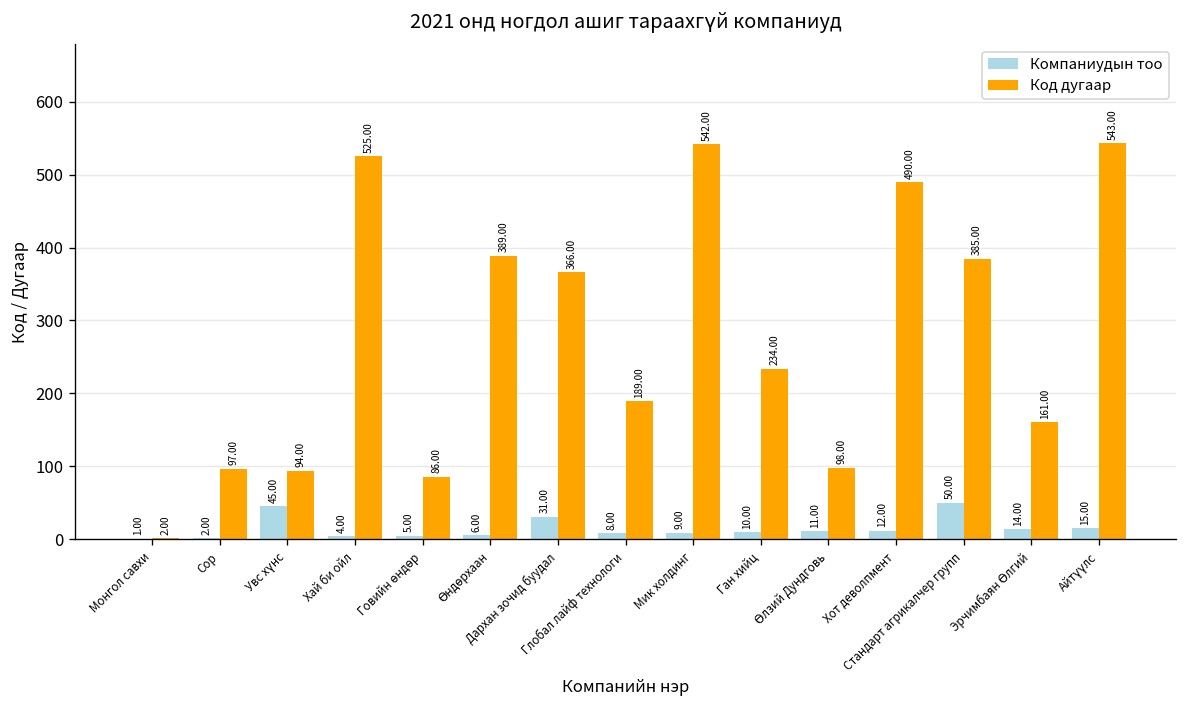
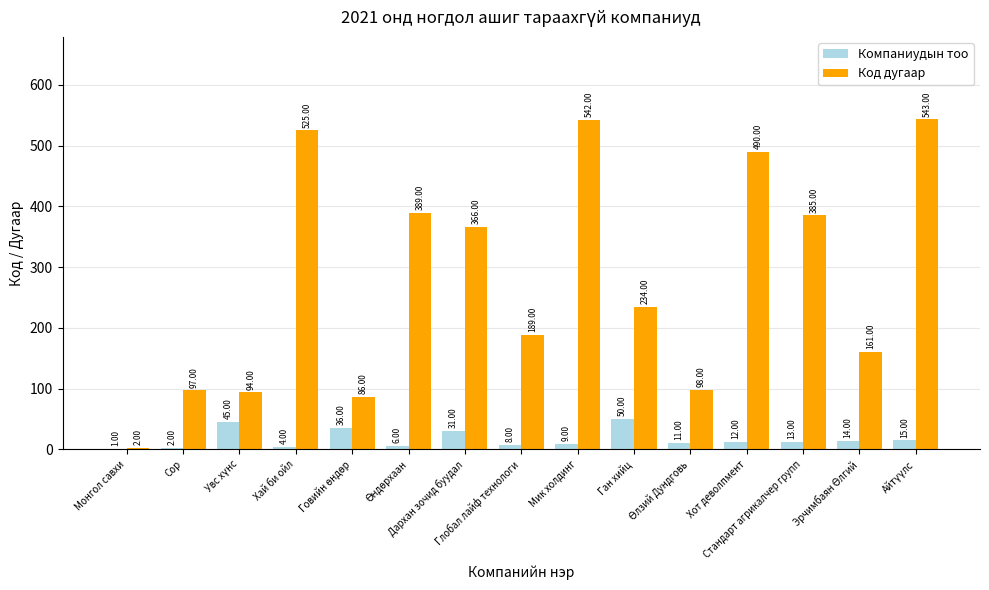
Компаниудын тоо, Говийн өндөр: 5.00 -> 36.00
Компаниудын тоо, Ган хийц: 10.00 -> 50.00
Компаниудын тоо, Стандарт агрикалчер групп: 50.00 -> 13.00
